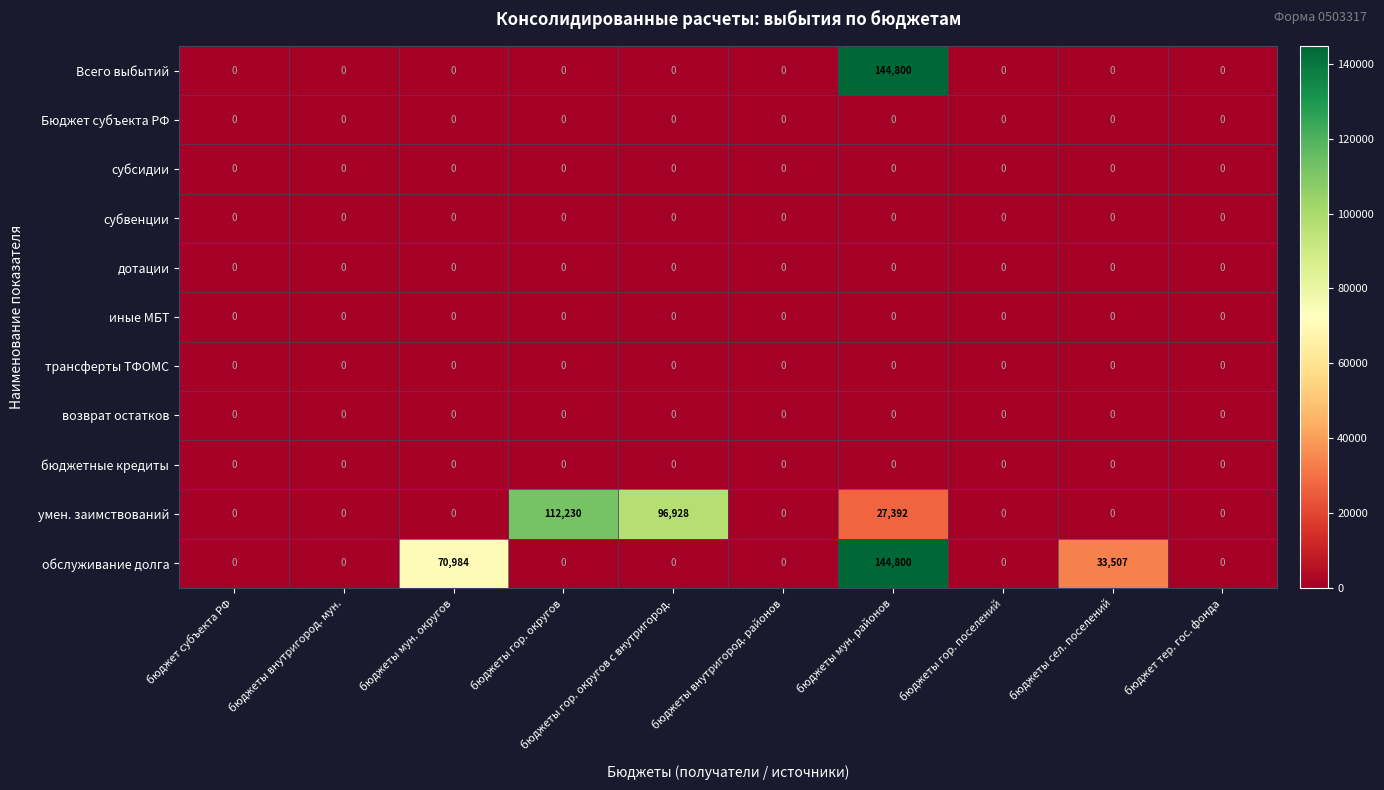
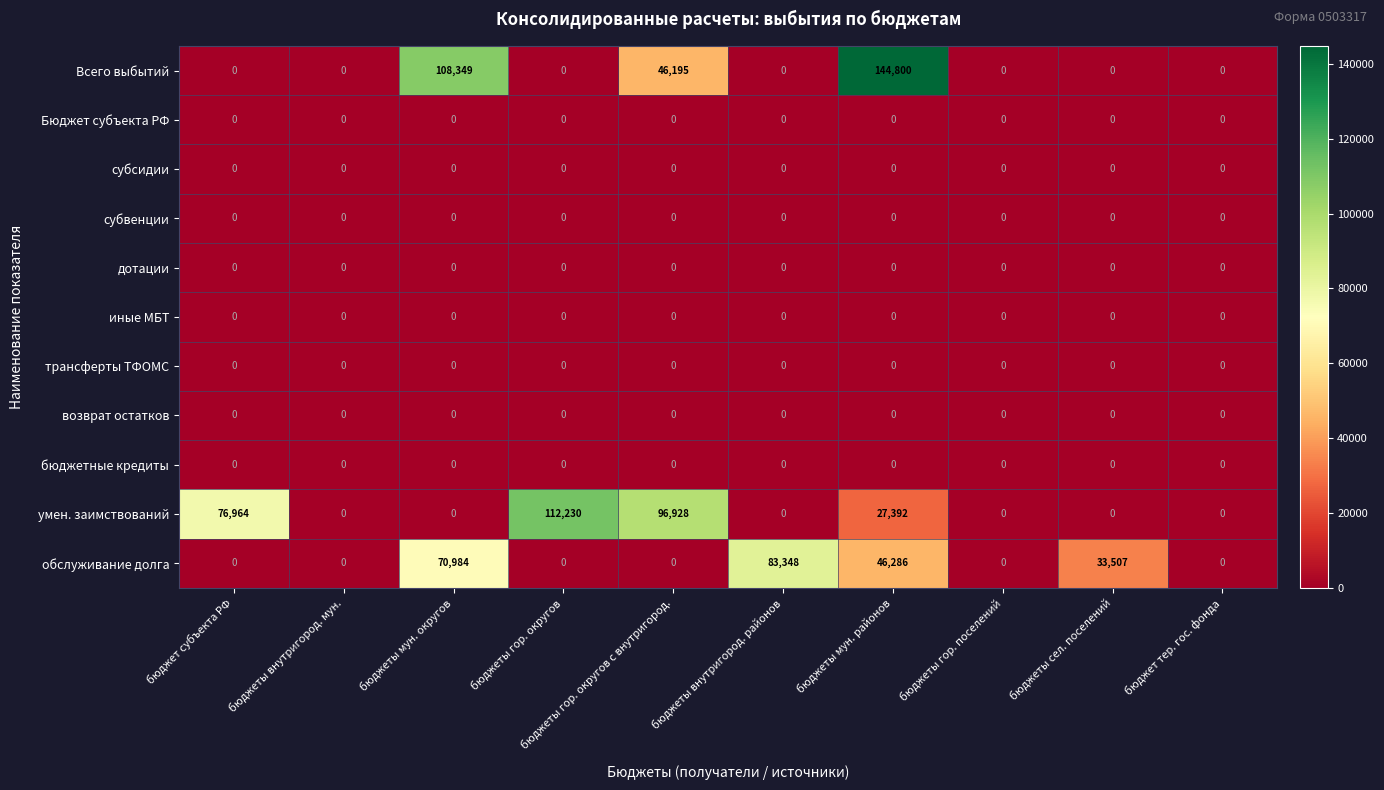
Всего выбытий, бюджеты мун. округов: 0 -> 108,349
Всего выбытий, бюджеты гор. округов с внутригород.: 0 -> 46,195
умен. заимствований, бюджет субъекта РФ: 0 -> 76,964
обслуживание долга, бюджеты внутригород. районов: 0 -> 83,348
обслуживание долга, бюджеты мун. районов: 144,800 -> 46,286
